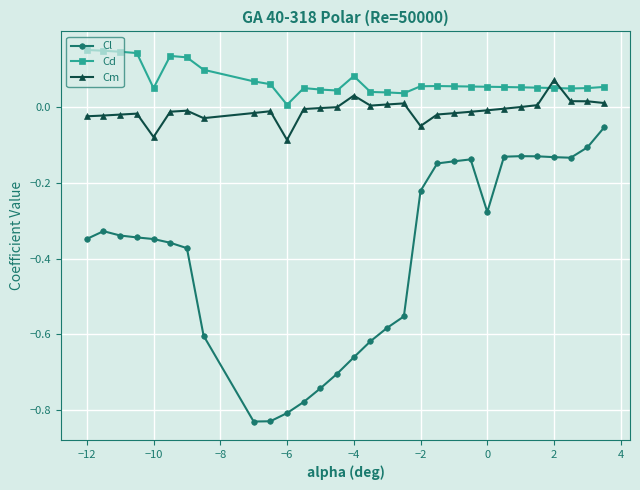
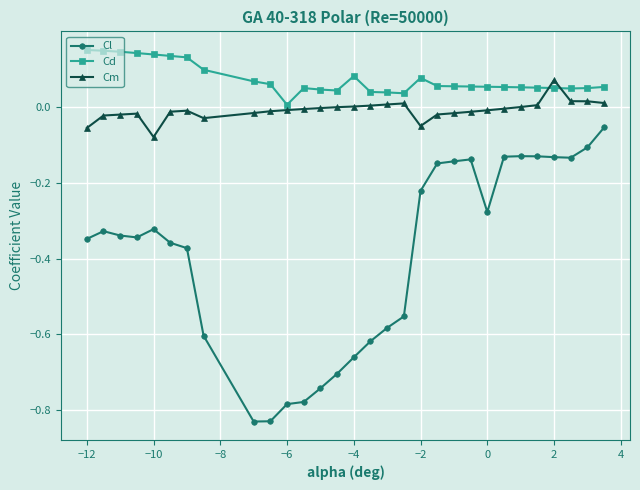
Cm, −12: -0.02 -> -0.06
Cl, −10: -0.35 -> -0.32
Cd, −10: 0.05 -> 0.14
Cl, −6: -0.81 -> -0.78
Cm, −6: -0.09 -> -0.01
Cm, −4: 0.03 -> 0.00
Cd, −2: 0.06 -> 0.08
